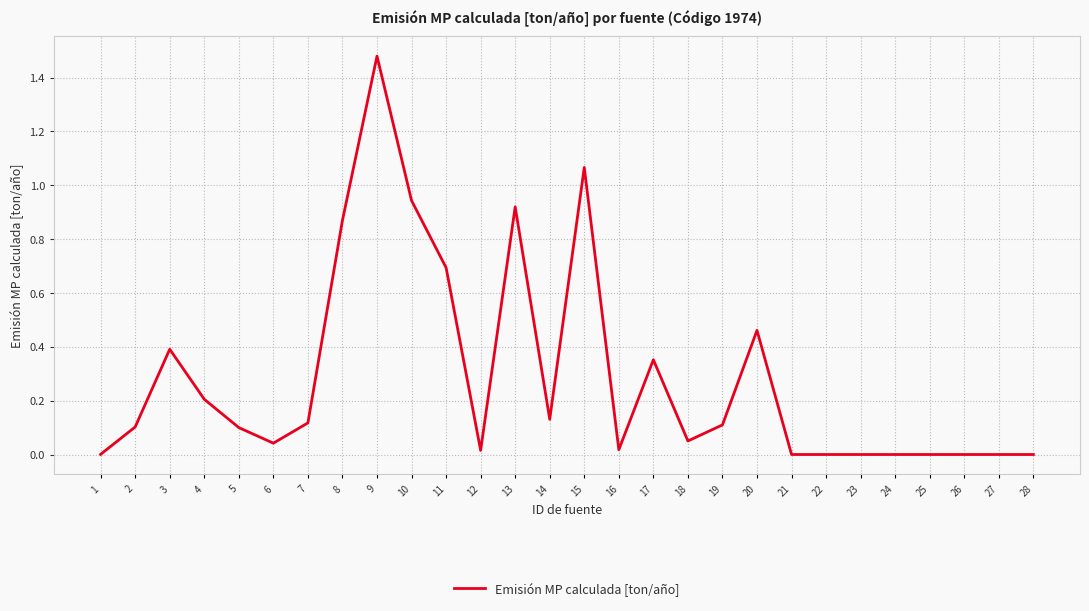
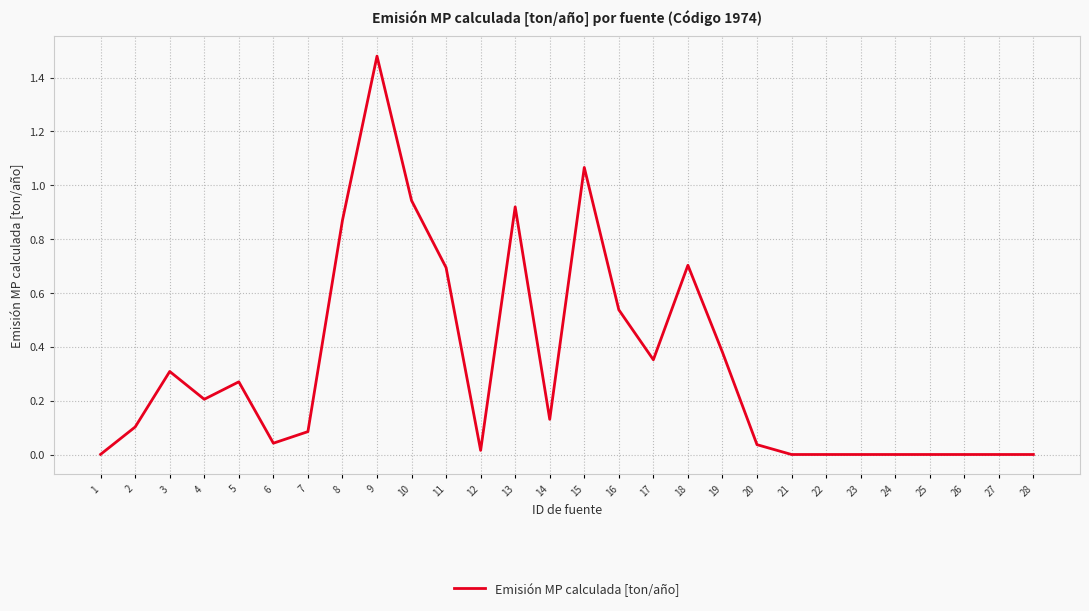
3: 0.39 -> 0.31
5: 0.10 -> 0.27
7: 0.12 -> 0.08
16: 0.02 -> 0.54
18: 0.05 -> 0.70
19: 0.11 -> 0.38
20: 0.46 -> 0.04
